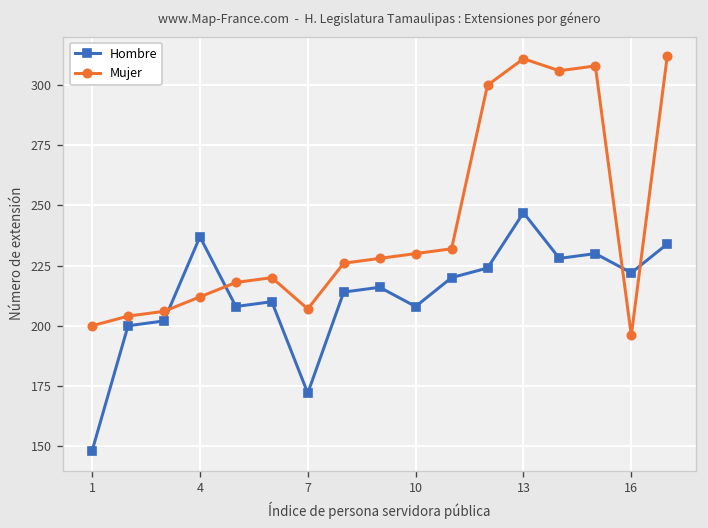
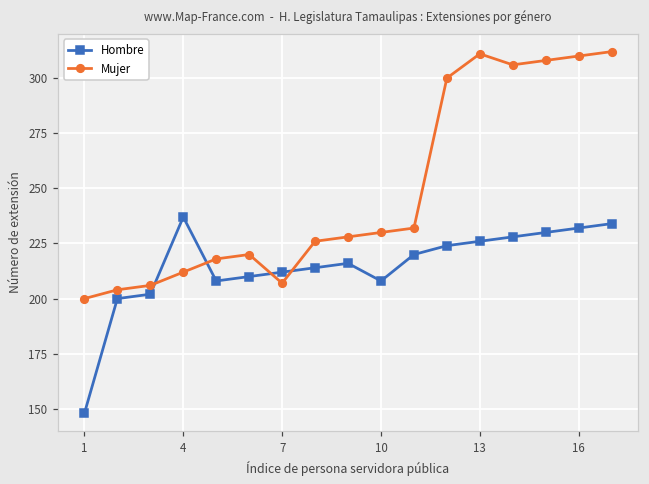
Hombre, 7: 172 -> 212
Hombre, 13: 247 -> 226
Hombre, 16: 222 -> 232
Mujer, 16: 196 -> 310
